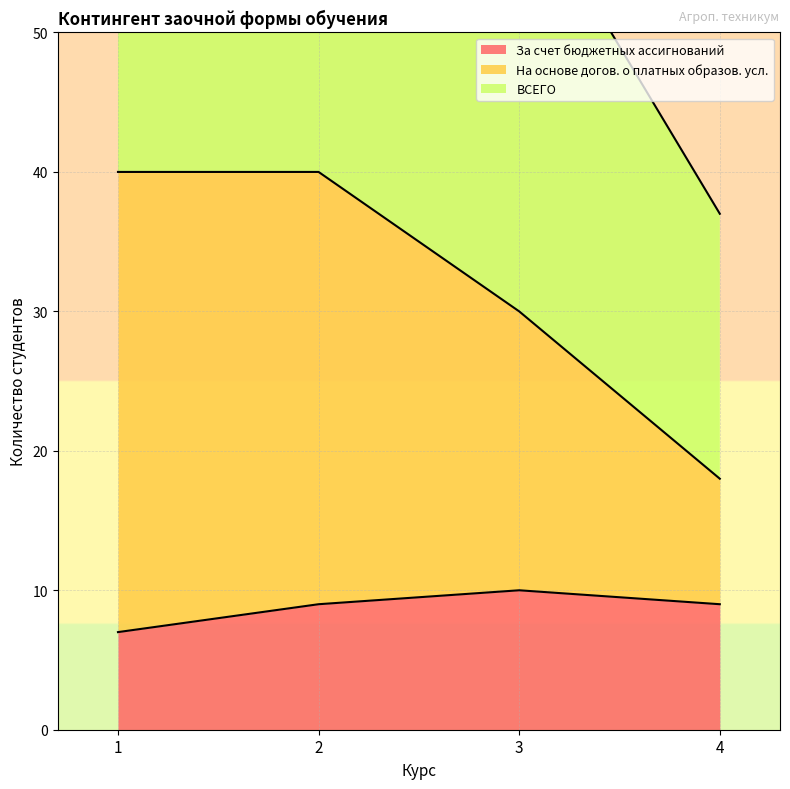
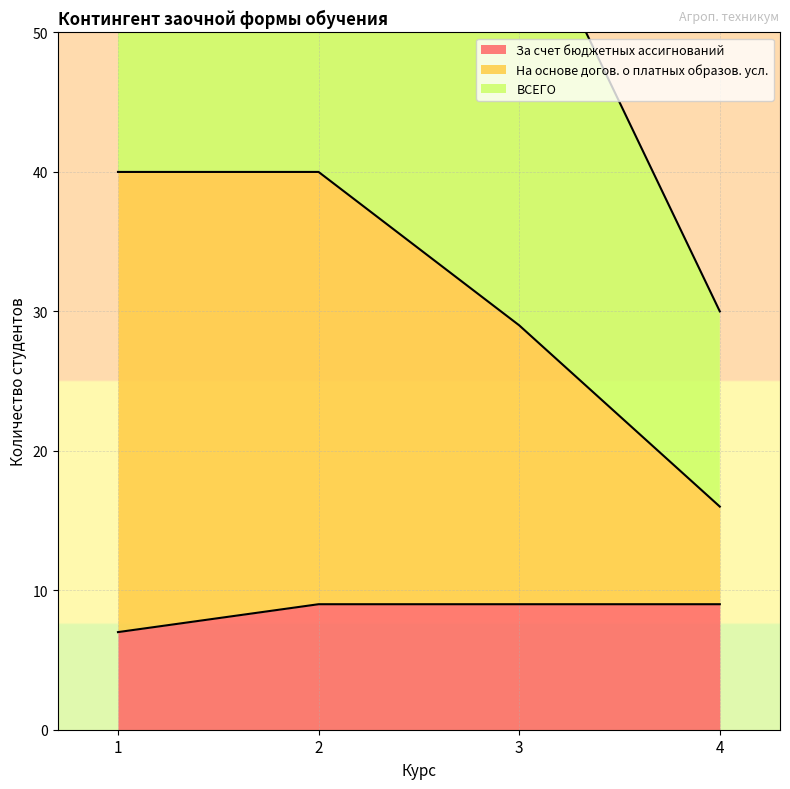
За счет бюджетных ассигнований, 3: 10 -> 9
На основе догов. о платных образов. усл., 4: 9 -> 7
ВСЕГО, 4: 19 -> 14
